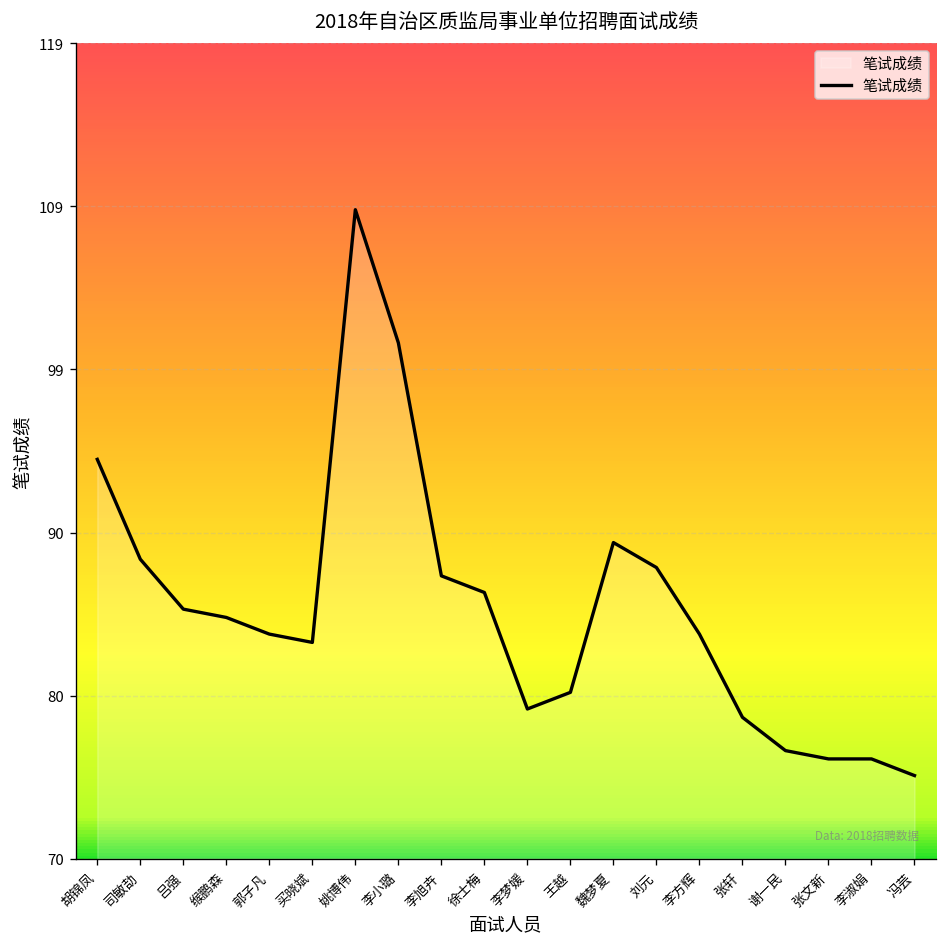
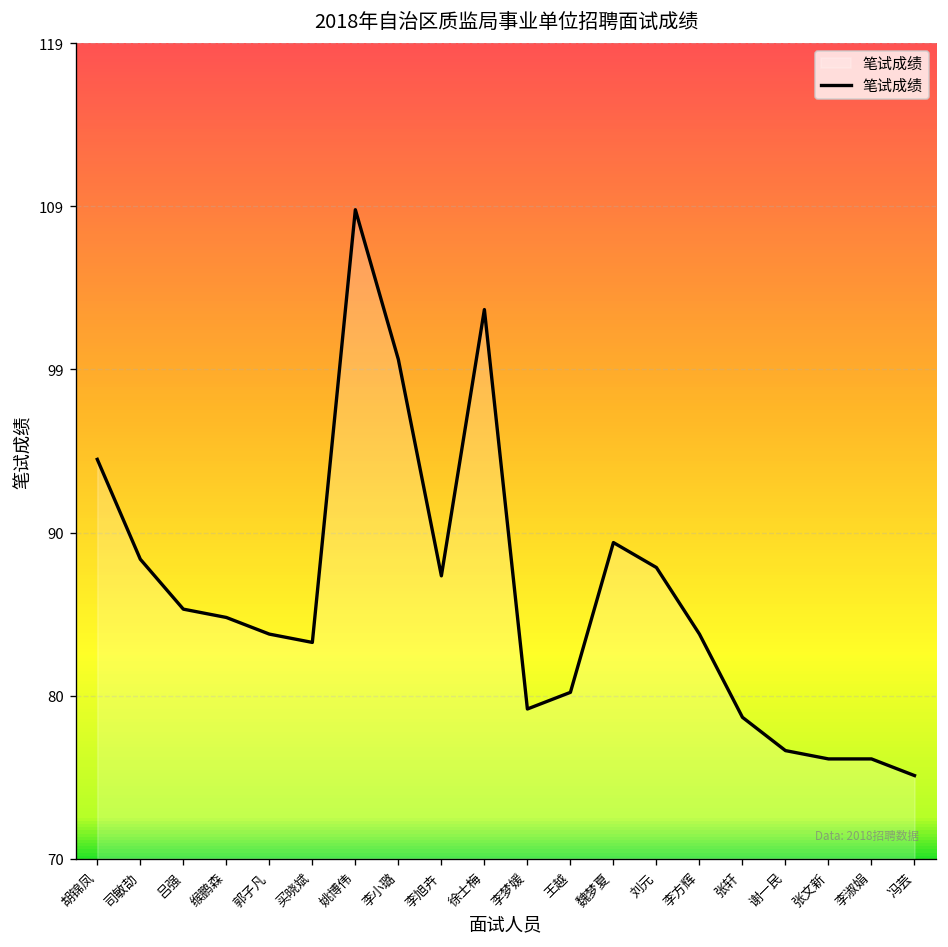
李小璐: 101 -> 100
徐士梅: 86 -> 103
